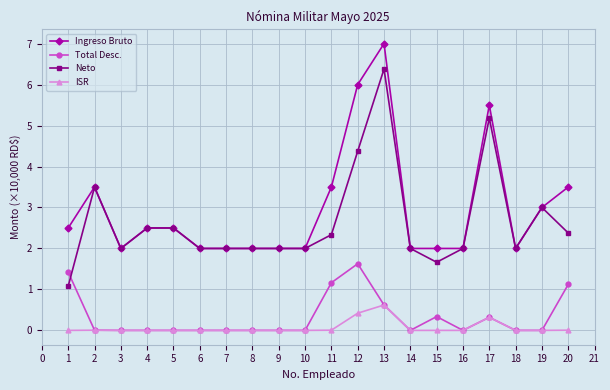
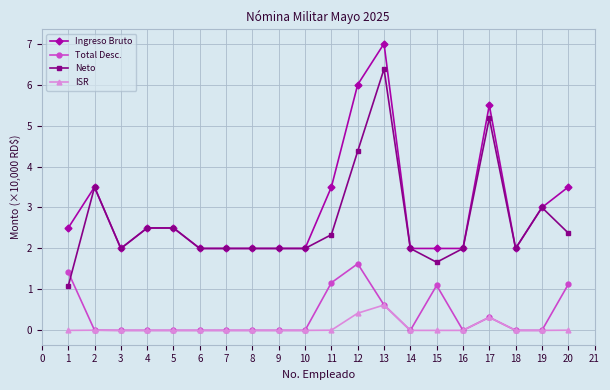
Total Desc., 15: 0.3 -> 1.1
